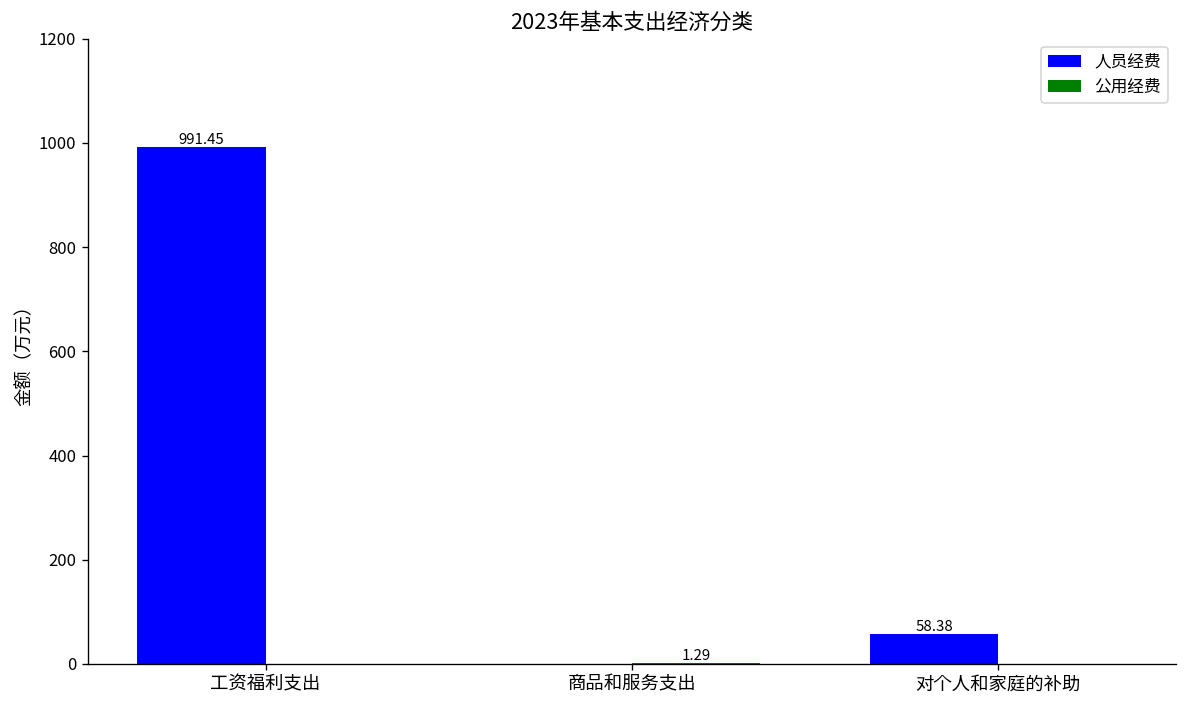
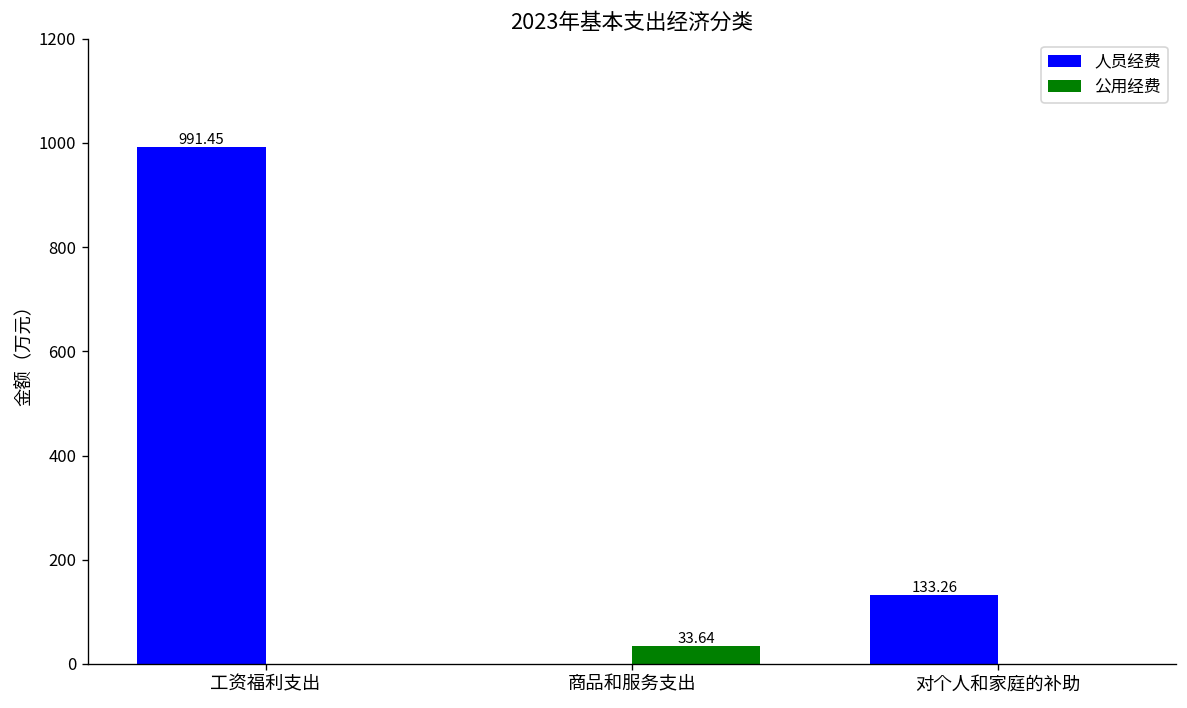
公用经费, 商品和服务支出: 1.29 -> 33.64
人员经费, 对个人和家庭的补助: 58.38 -> 133.26
